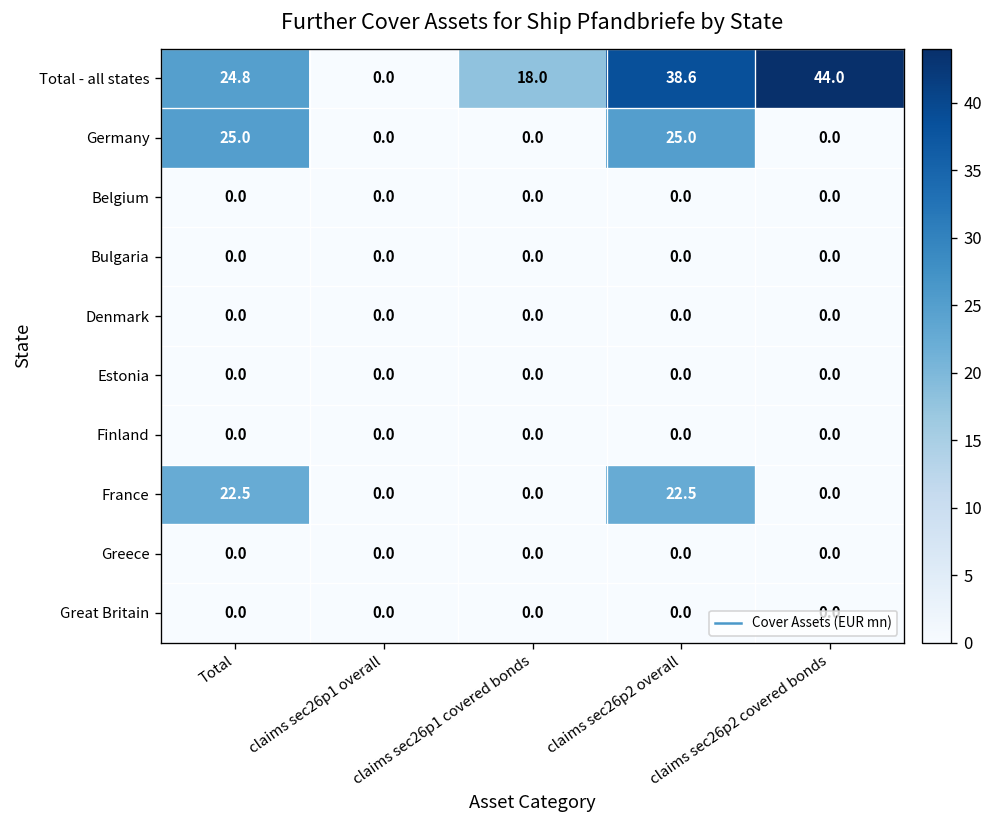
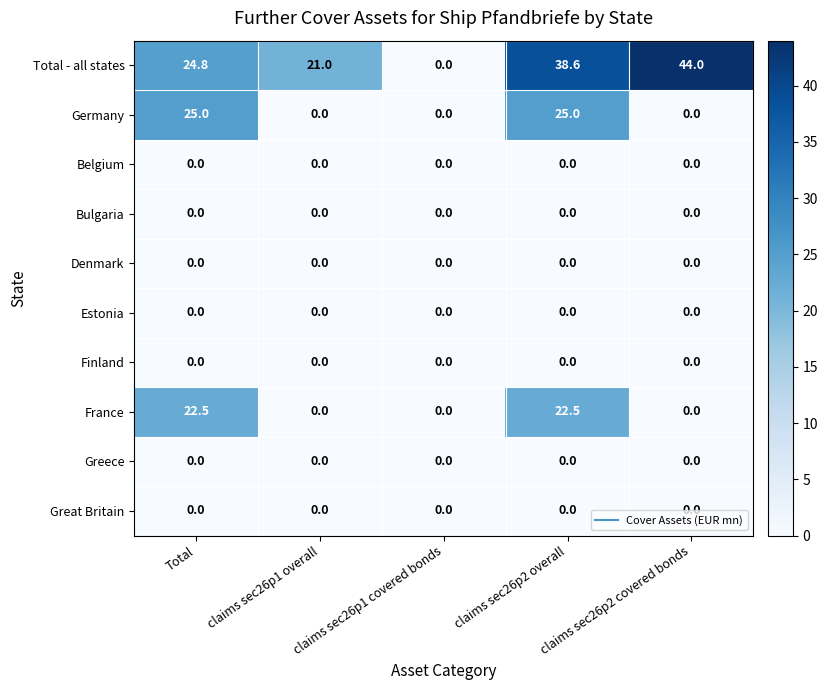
Total - all states, claims sec26p1 overall: 0.0 -> 21.0
Total - all states, claims sec26p1 covered bonds: 18.0 -> 0.0
